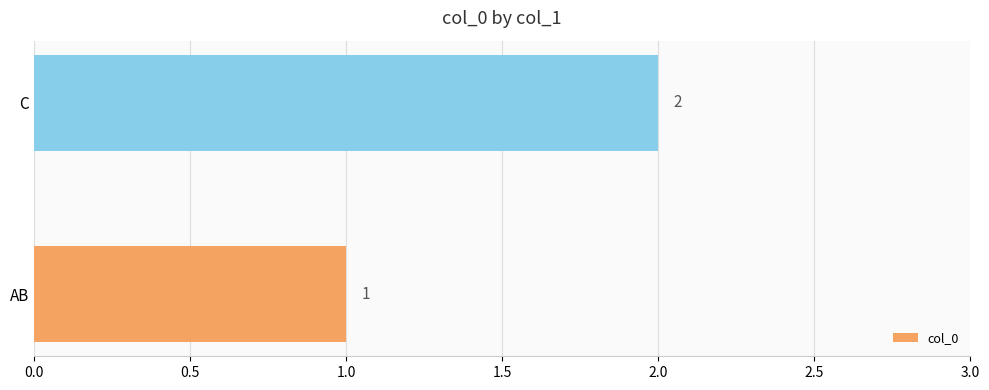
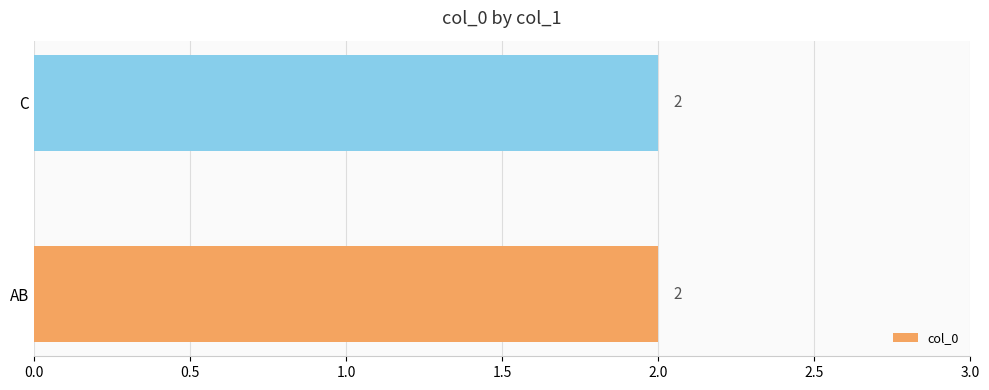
AB: 1 -> 2
